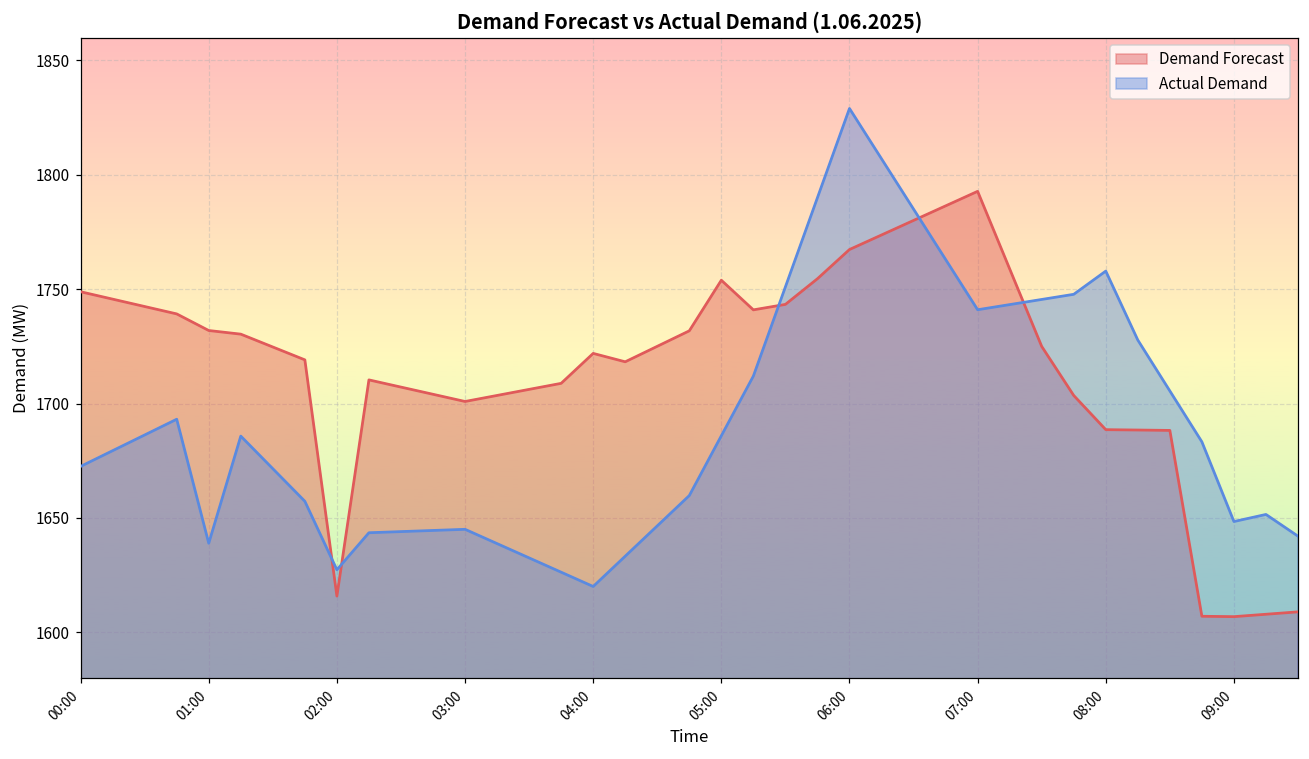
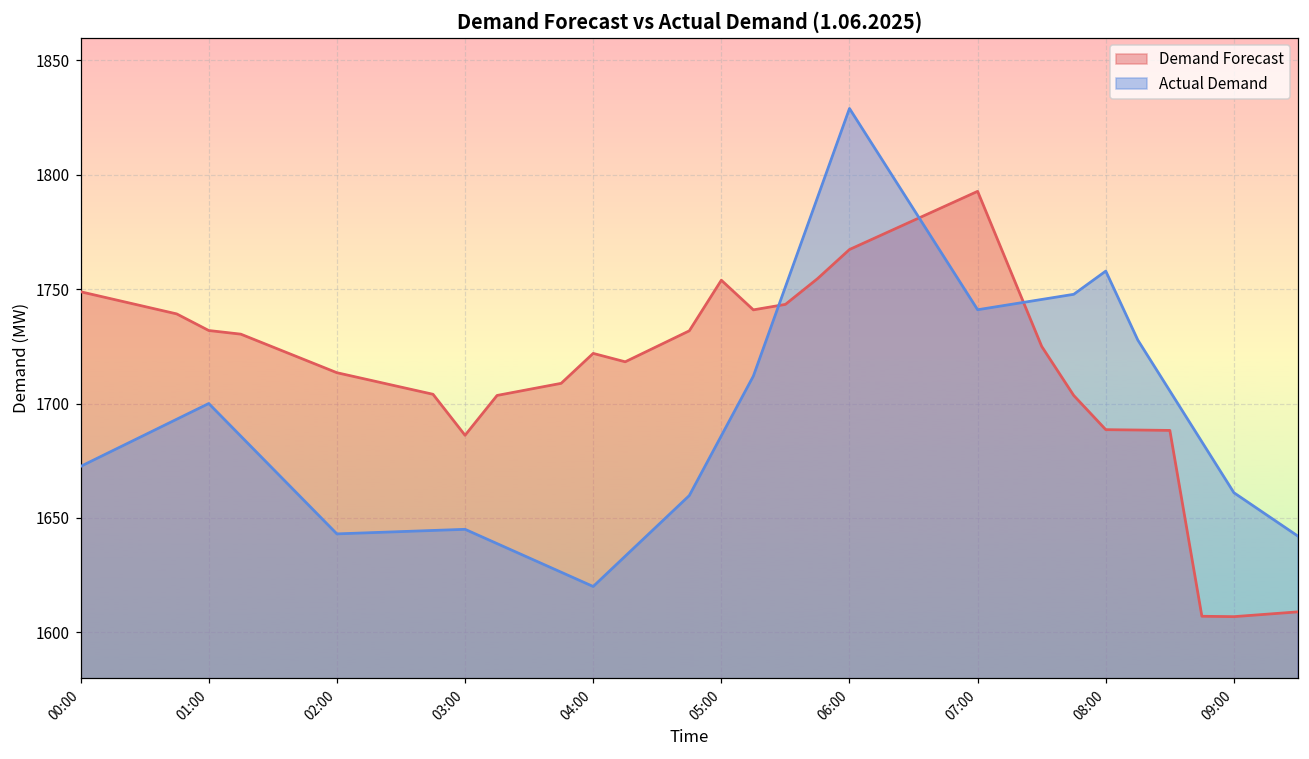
Actual Demand, 01:00: 1639 -> 1700
Demand Forecast, 02:00: 1616 -> 1713
Actual Demand, 02:00: 1627 -> 1643
Demand Forecast, 03:00: 1701 -> 1686
Actual Demand, 09:00: 1648 -> 1661
